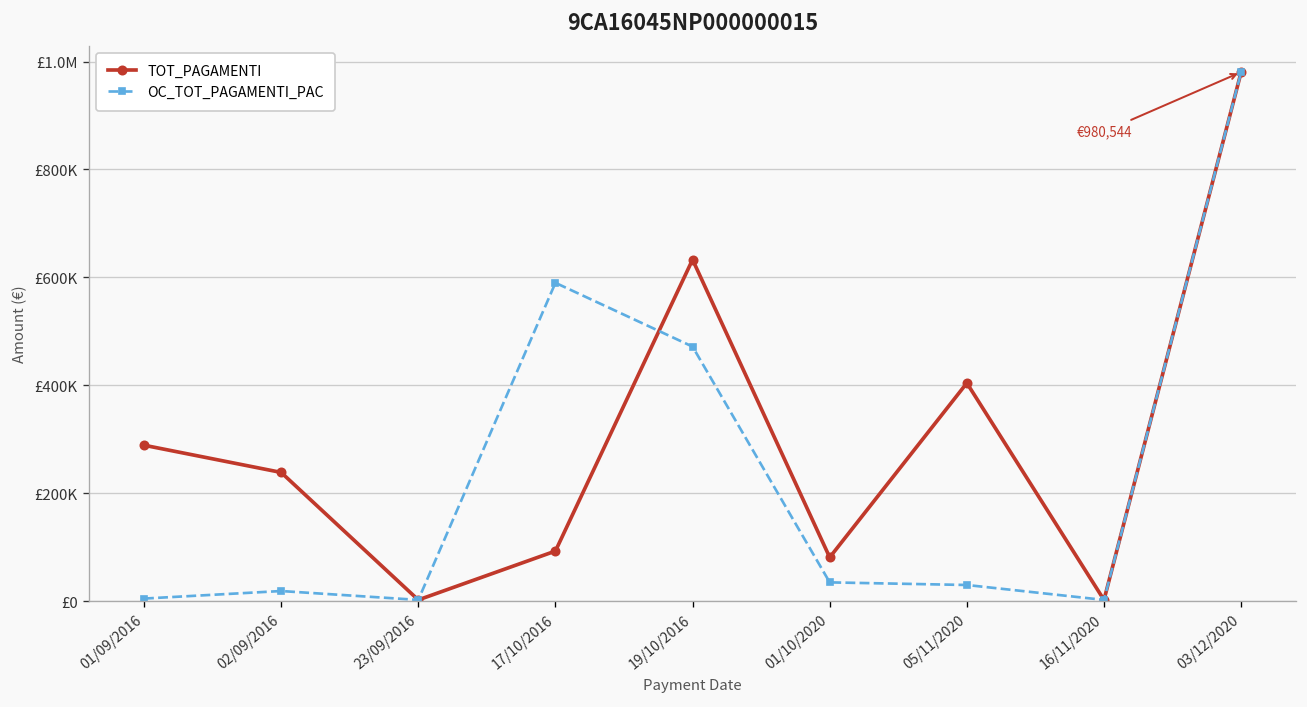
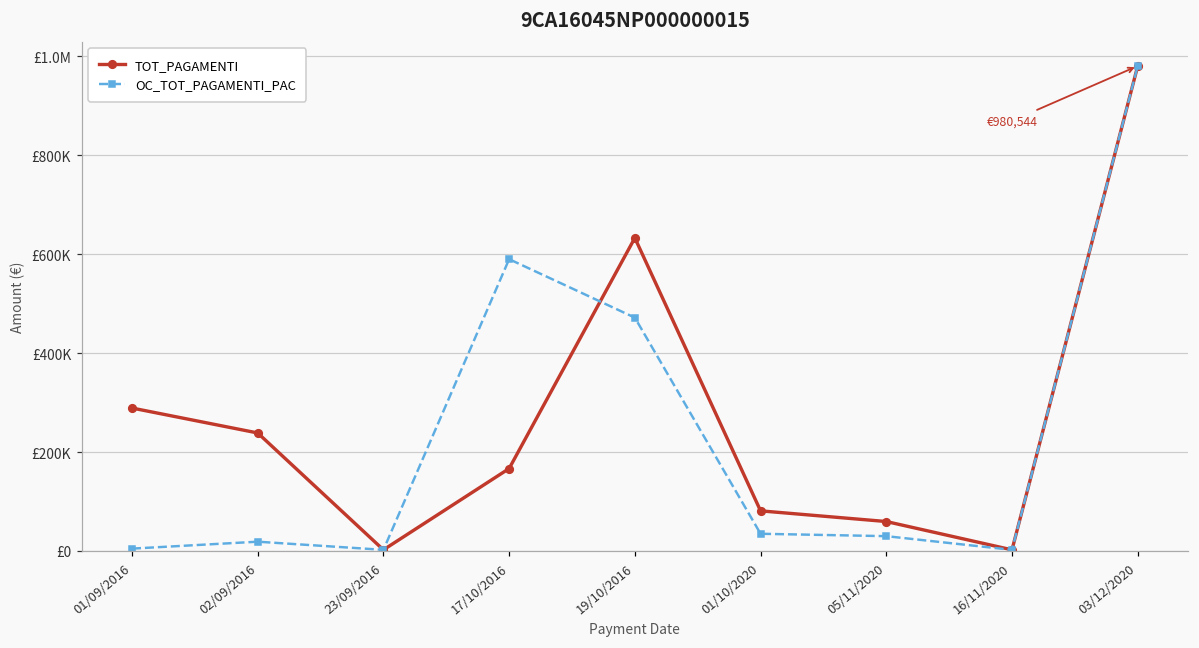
TOT_PAGAMENTI, 17/10/2016: £90000 -> £170000
TOT_PAGAMENTI, 05/11/2020: £400000 -> £60000
